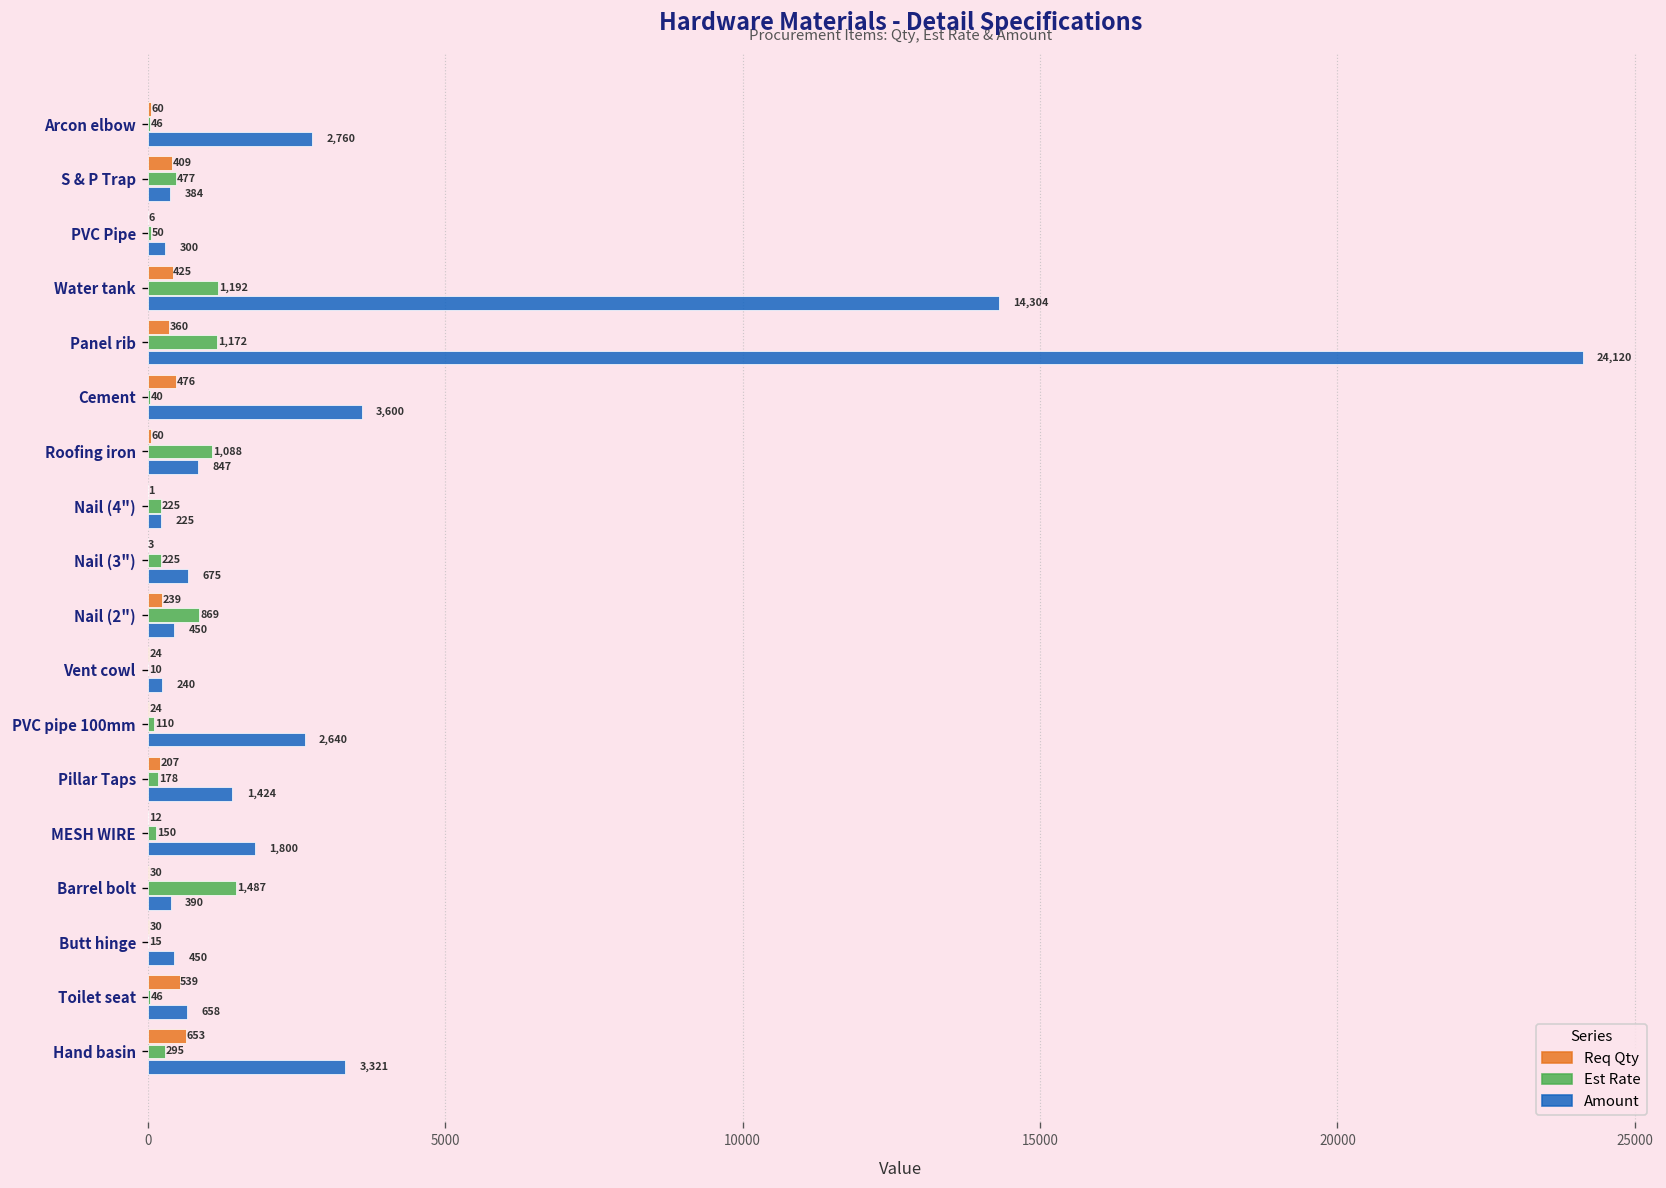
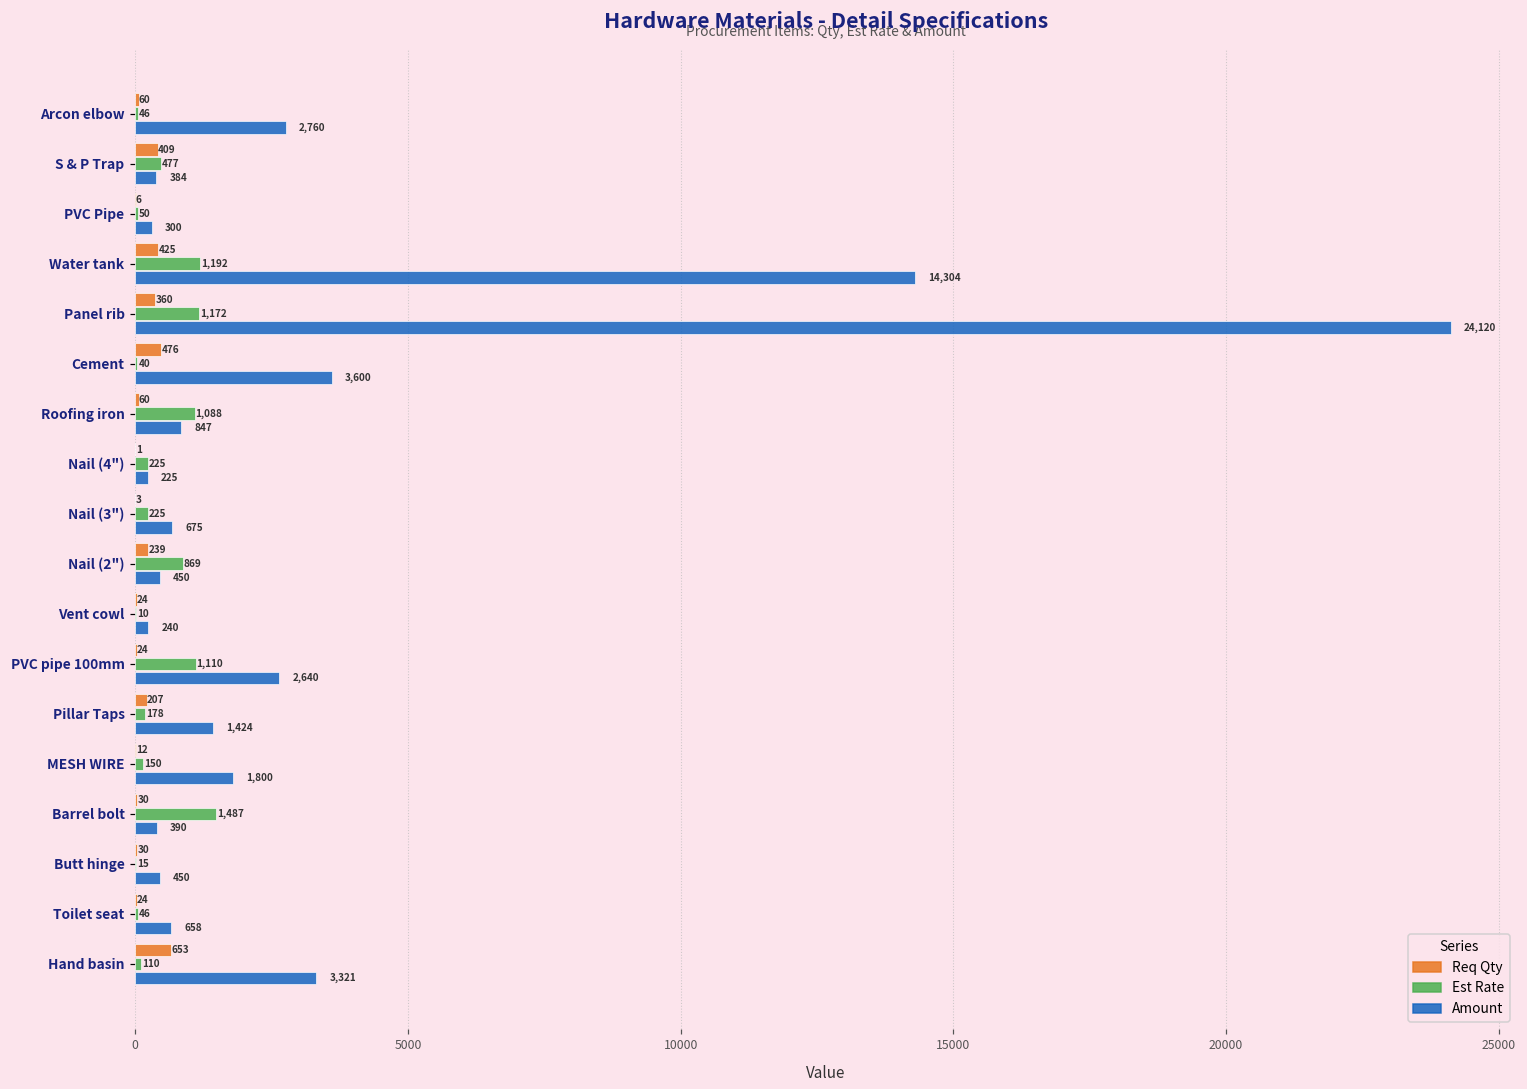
Est Rate, PVC pipe 100mm: 110 -> 1,110
Req Qty, Toilet seat: 539 -> 24
Est Rate, Hand basin: 295 -> 110
